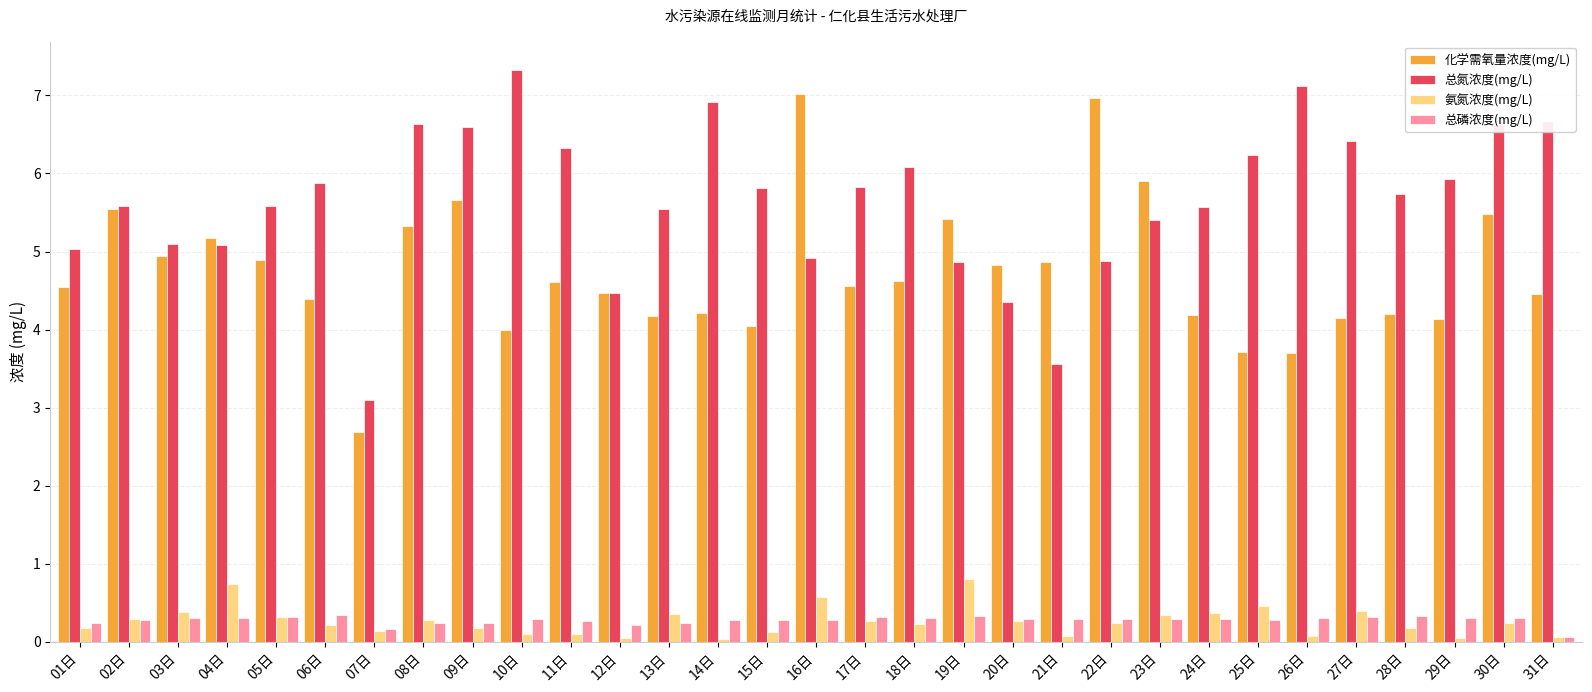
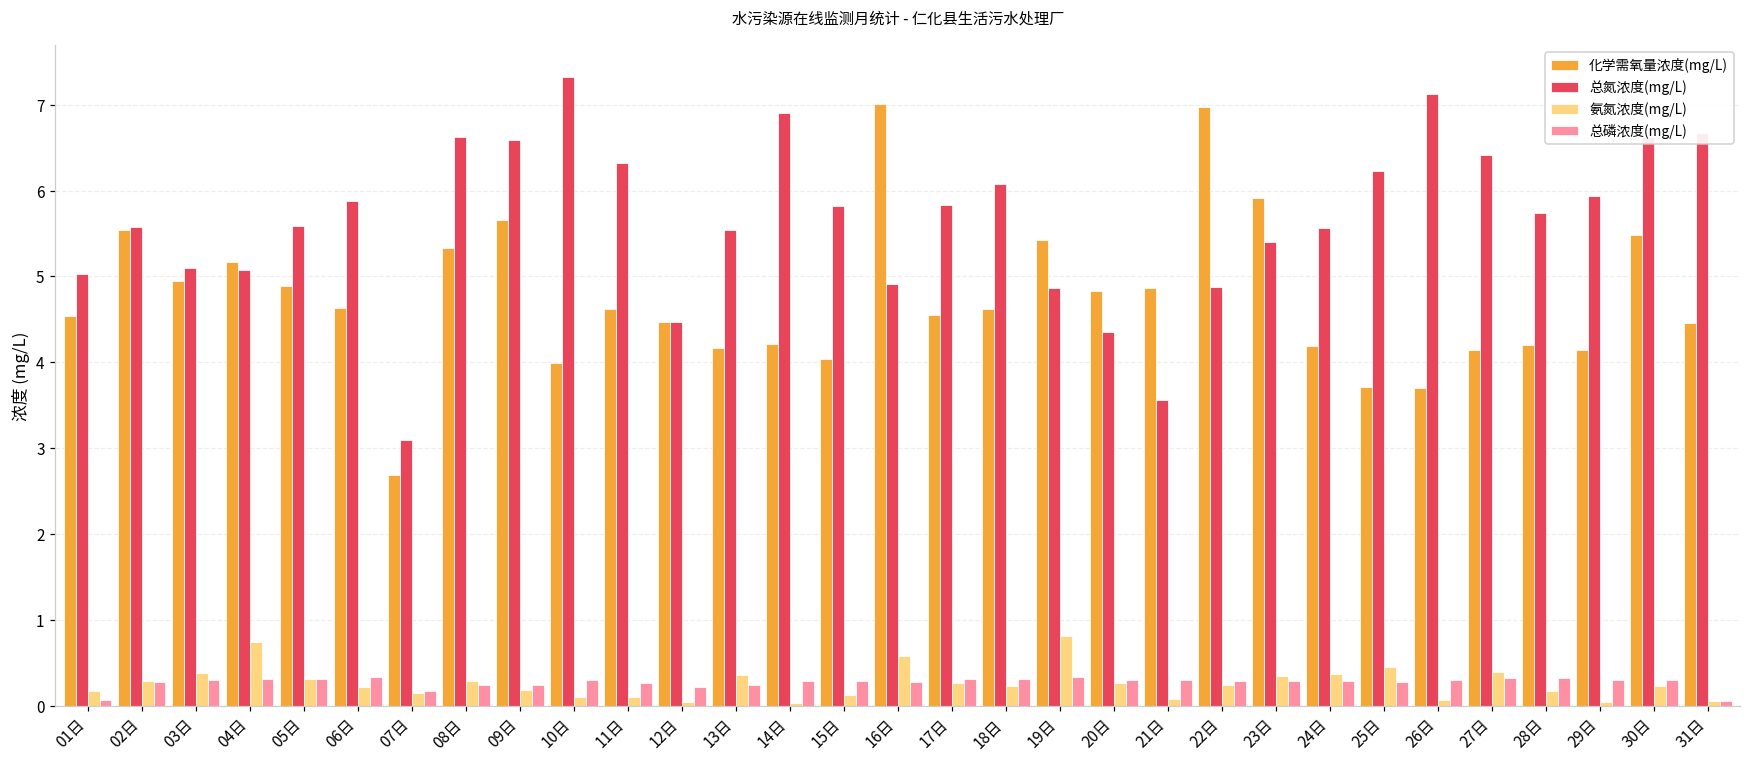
总磷浓度(mg/L), 01日: 0.2 -> 0.1
化学需氧量浓度(mg/L), 06日: 4.4 -> 4.6
